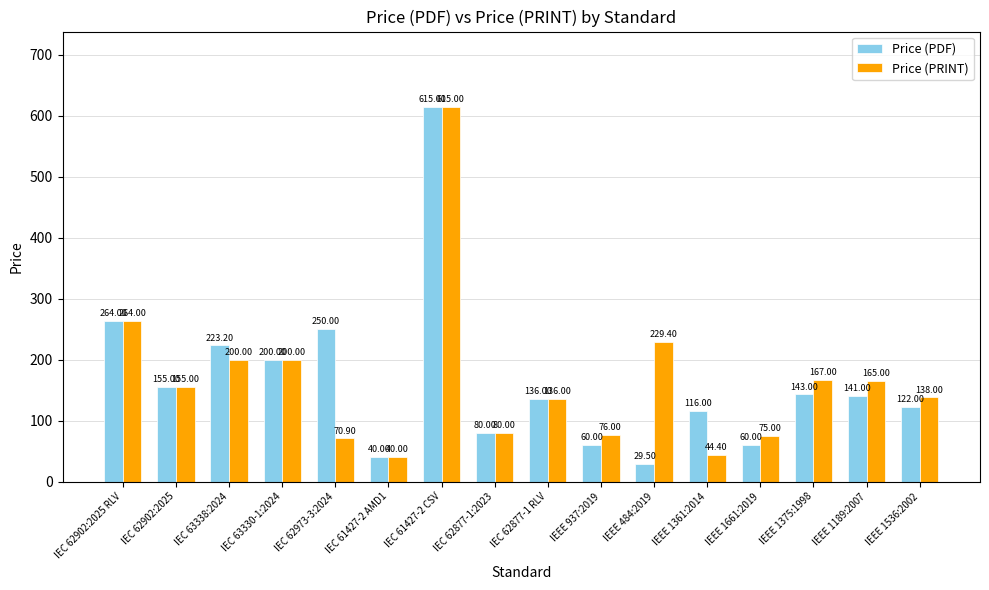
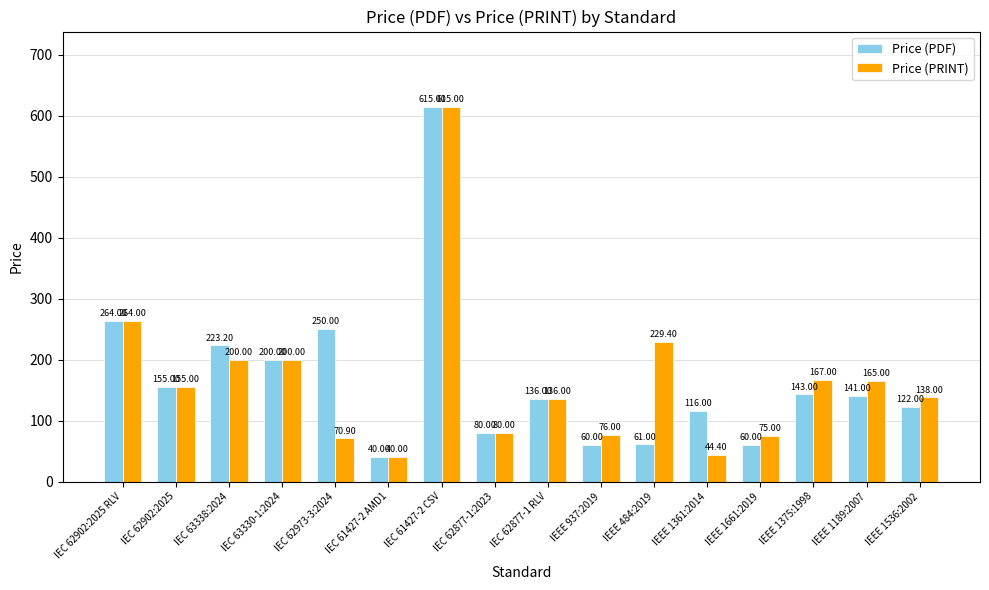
Price (PDF), IEEE 484:2019: 29.50 -> 61.00
